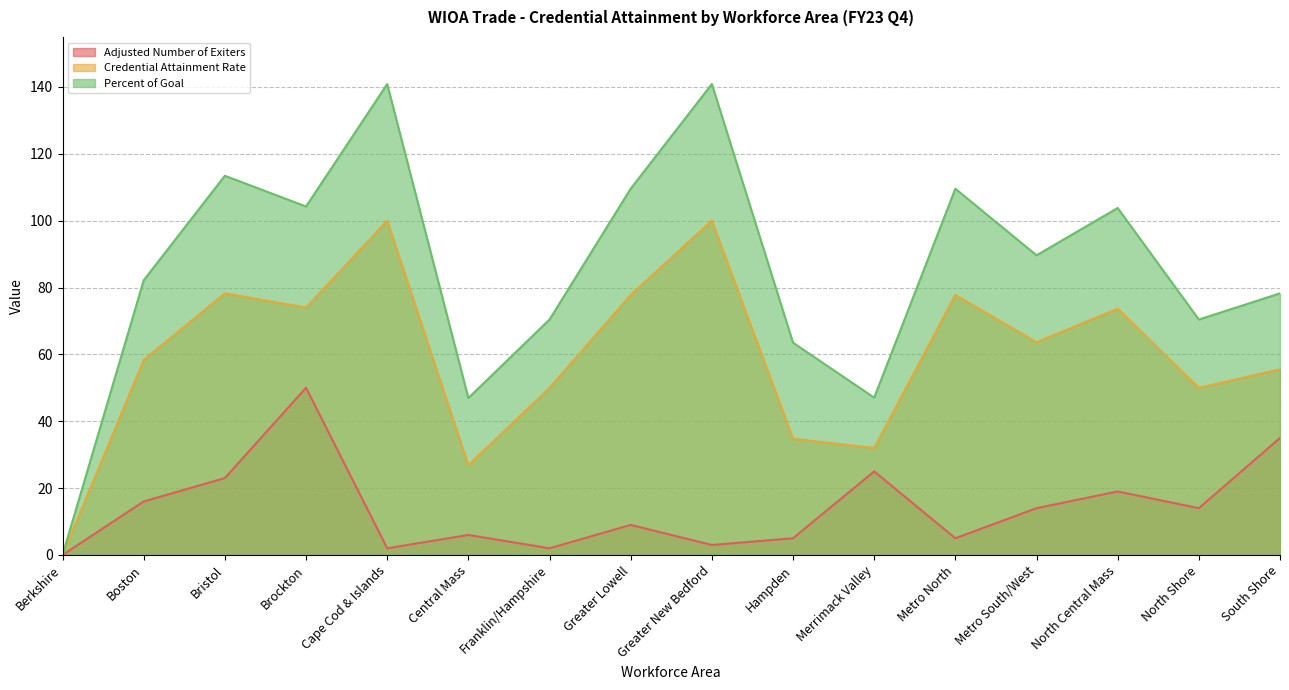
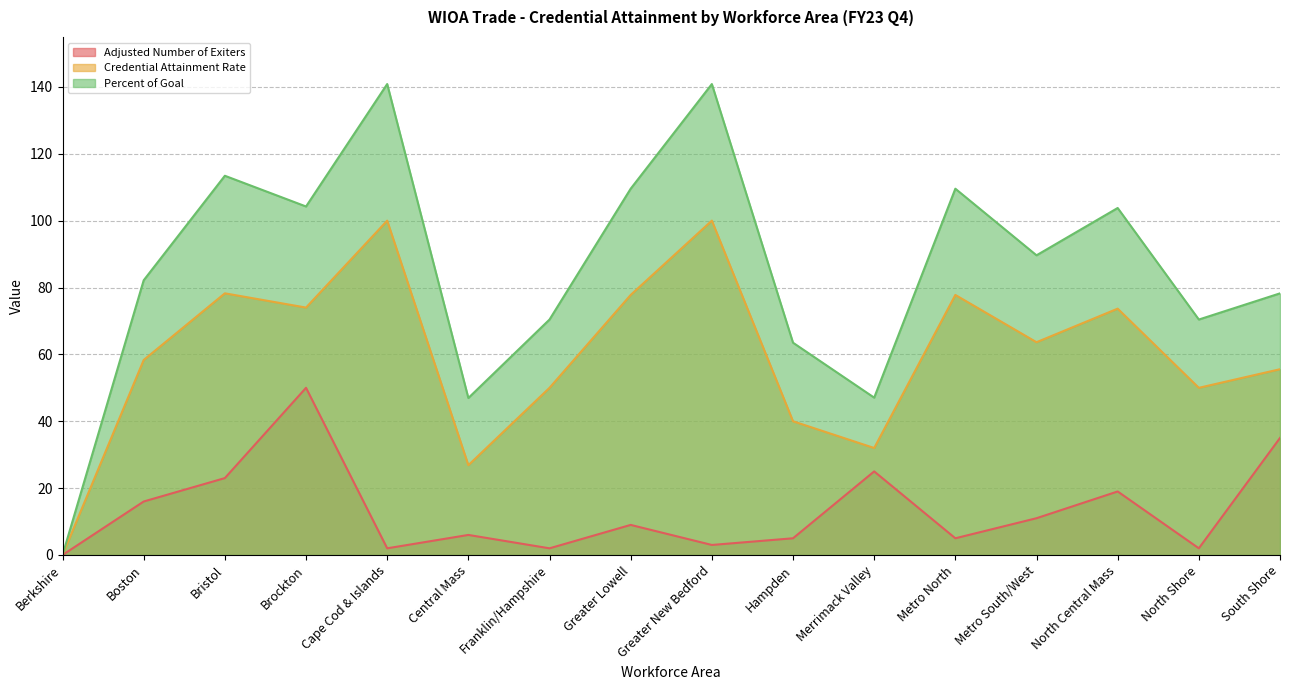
Credential Attainment Rate, Hampden: 35 -> 40
Adjusted Number of Exiters, Metro South/West: 14 -> 11
Adjusted Number of Exiters, North Shore: 14 -> 2
